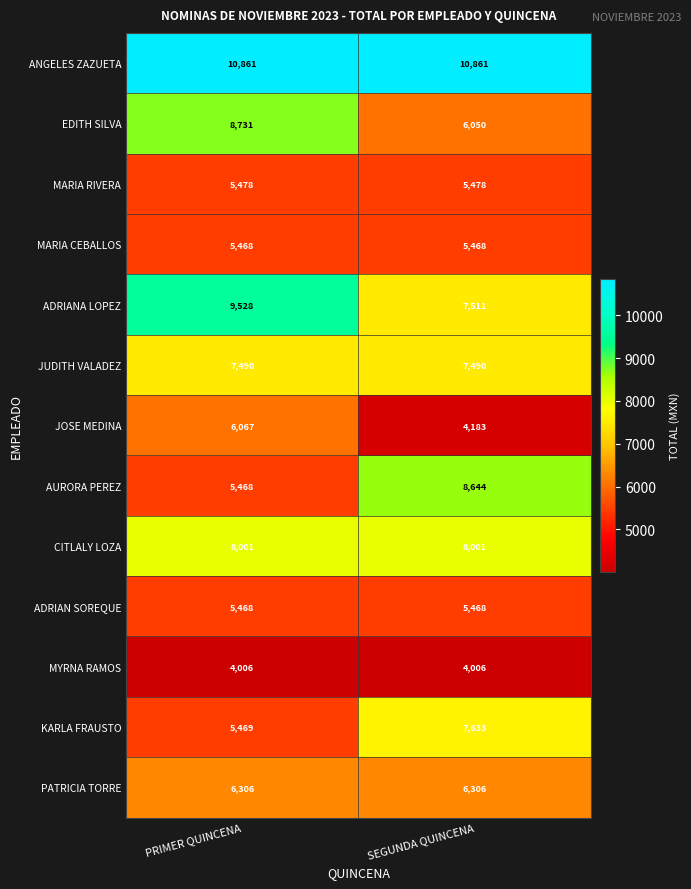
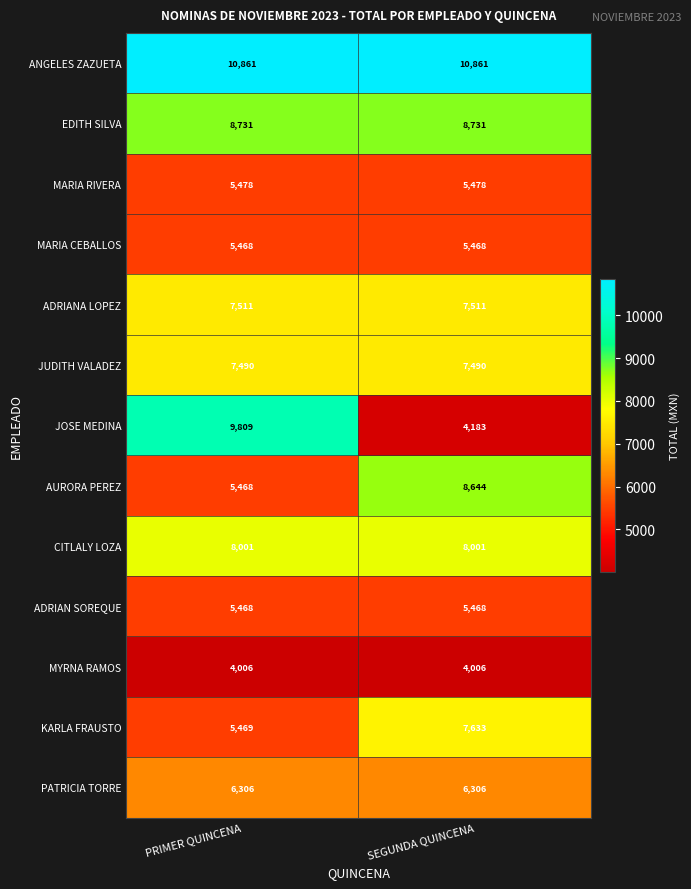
EDITH SILVA, SEGUNDA QUINCENA: 6,050 -> 8,731
ADRIANA LOPEZ, PRIMER QUINCENA: 9,528 -> 7,511
JOSE MEDINA, PRIMER QUINCENA: 6,067 -> 9,809
